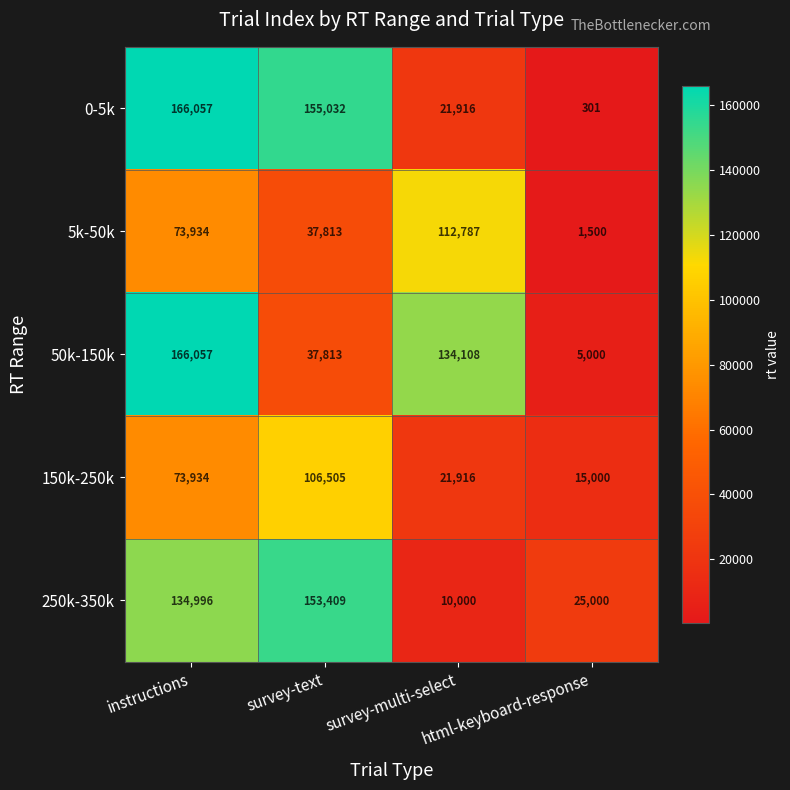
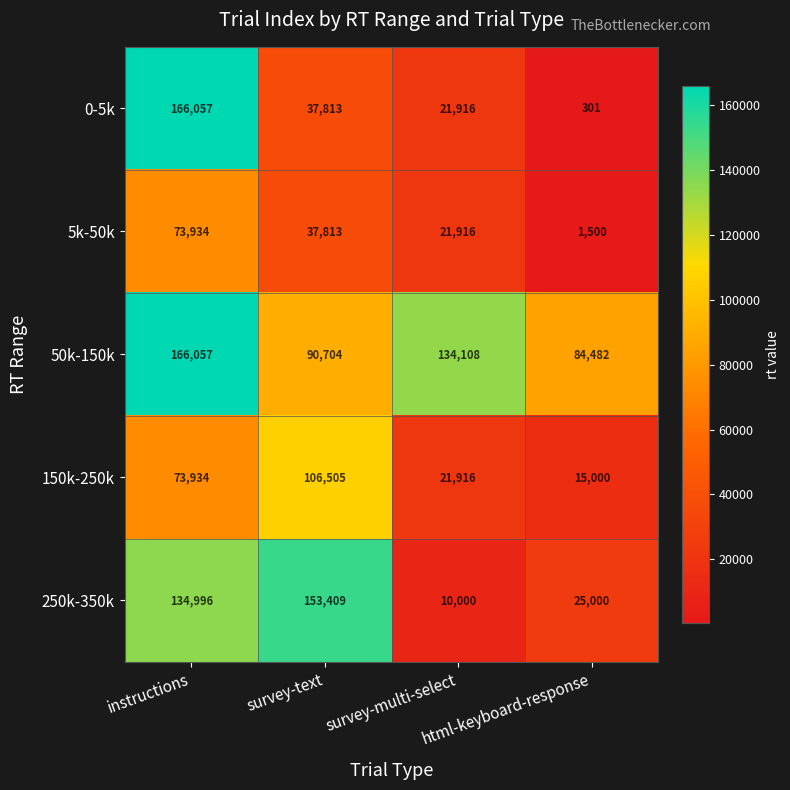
0-5k, survey-text: 155,032 -> 37,813
5k-50k, survey-multi-select: 112,787 -> 21,916
50k-150k, survey-text: 37,813 -> 90,704
50k-150k, html-keyboard-response: 5,000 -> 84,482
